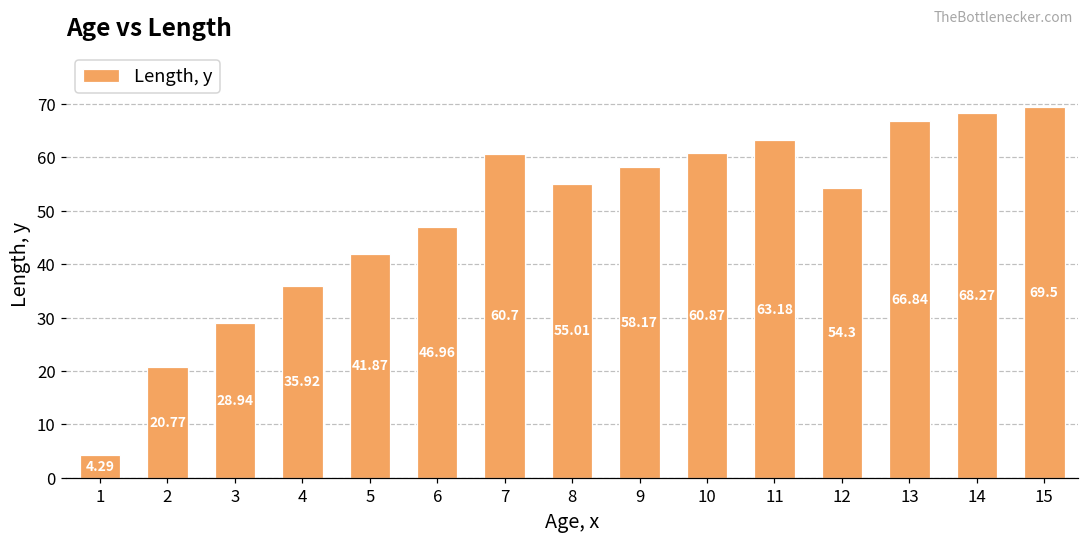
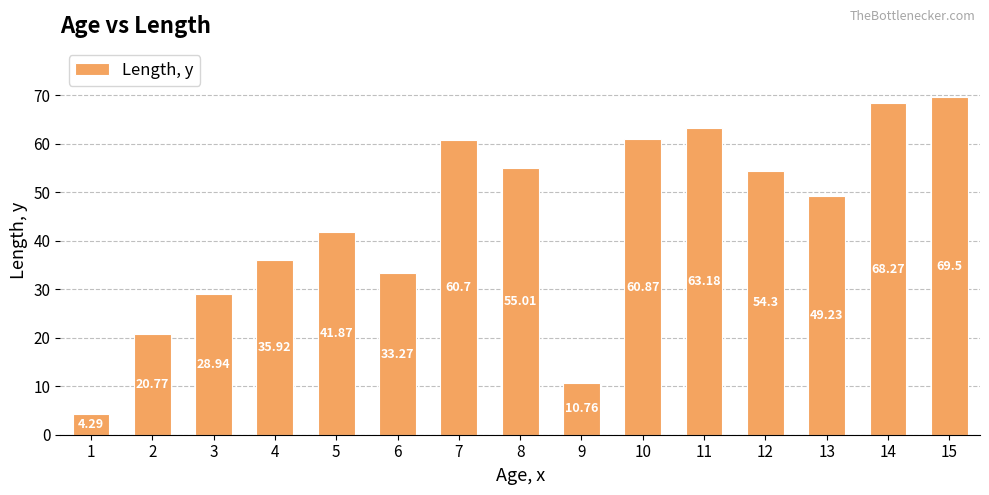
6: 46.96 -> 33.27
9: 58.17 -> 10.76
13: 66.84 -> 49.23
